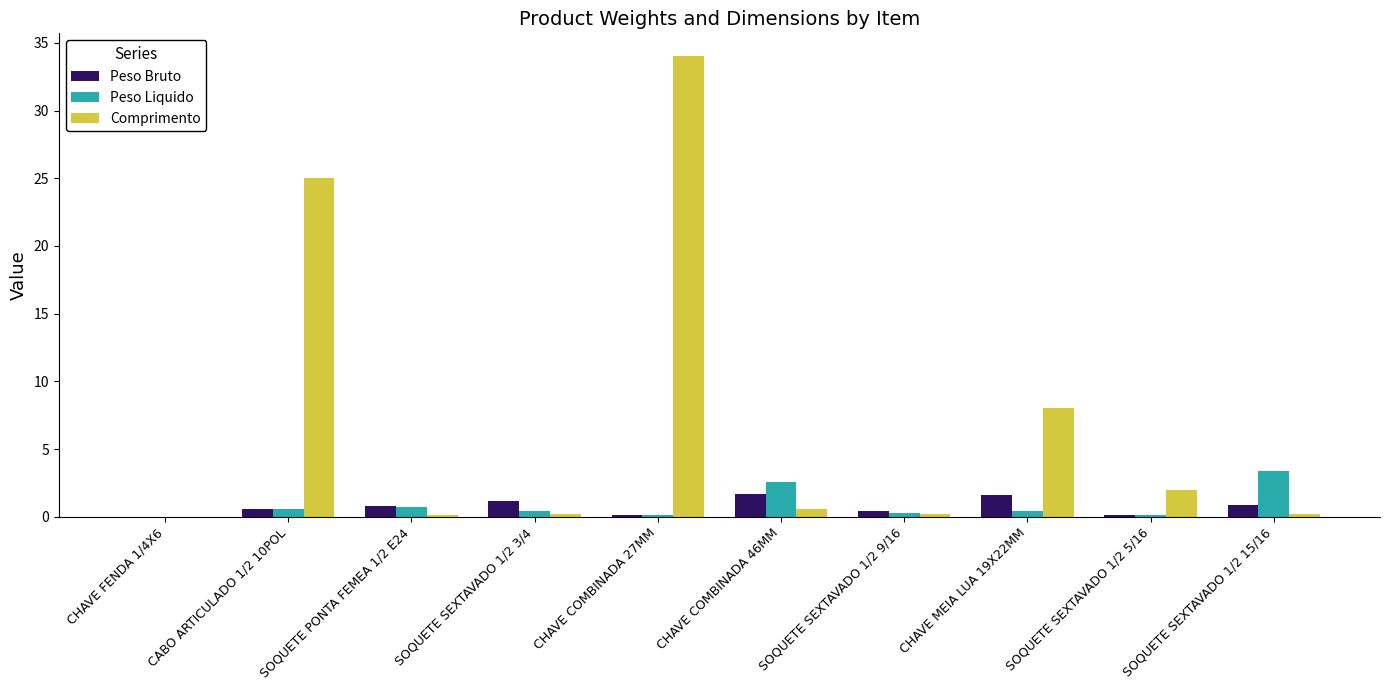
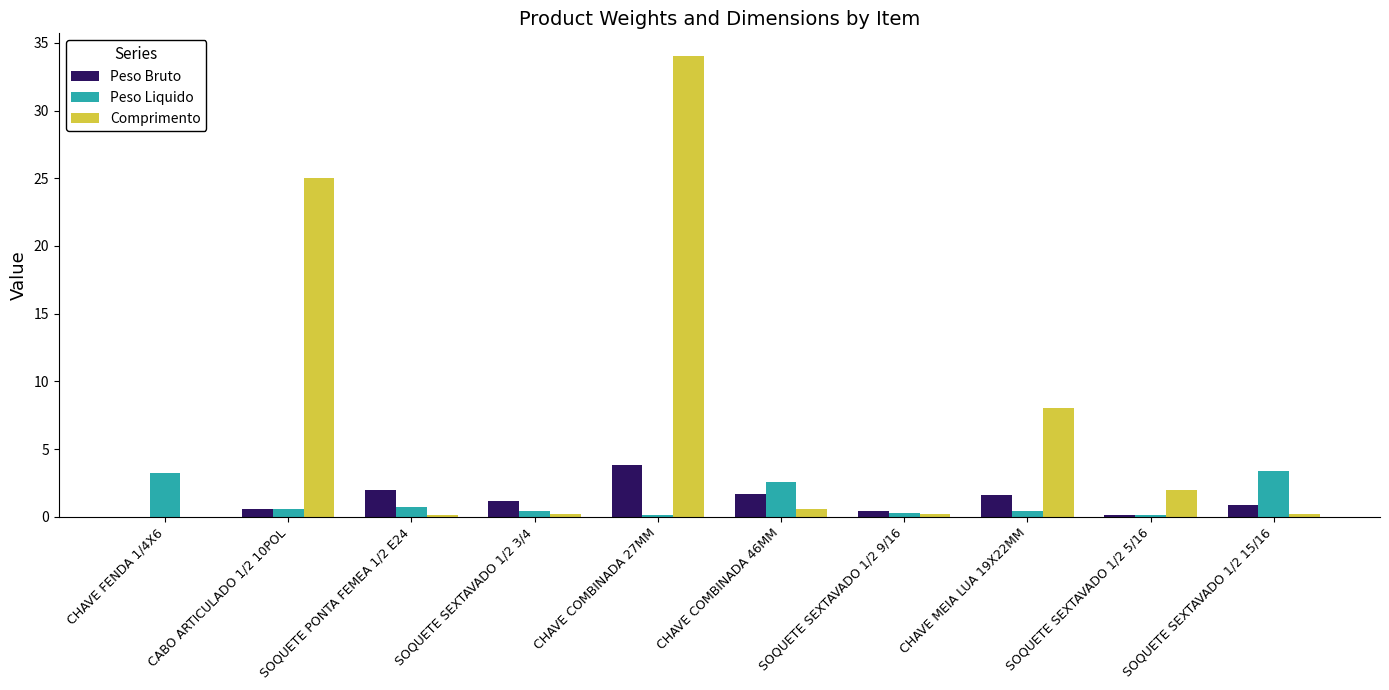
Peso Liquido, CHAVE FENDA 1/4X6: 0.0 -> 3.2
Peso Bruto, SOQUETE PONTA FEMEA 1/2 E24: 0.8 -> 2.0
Peso Bruto, CHAVE COMBINADA 27MM: 0.1 -> 3.8
